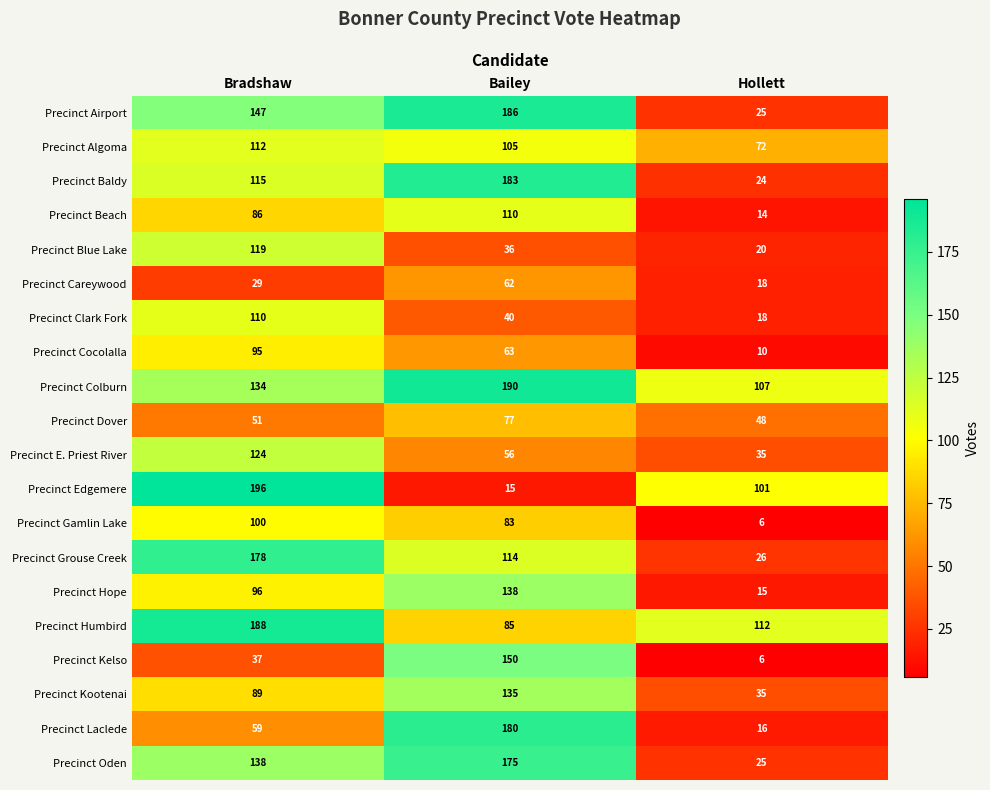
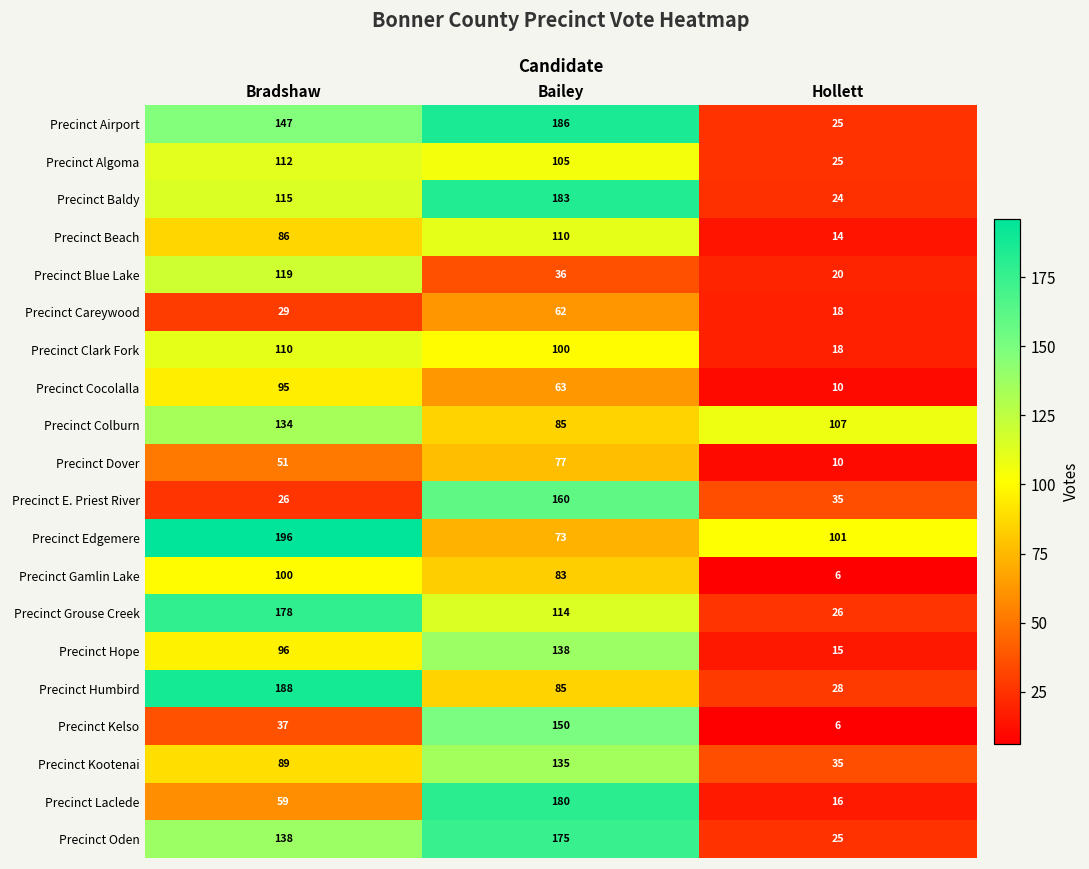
Precinct Algoma, Hollett: 72 -> 25
Precinct Clark Fork, Bailey: 40 -> 100
Precinct Colburn, Bailey: 190 -> 85
Precinct Dover, Hollett: 48 -> 10
Precinct E. Priest River, Bradshaw: 124 -> 26
Precinct E. Priest River, Bailey: 56 -> 160
Precinct Edgemere, Bailey: 15 -> 73
Precinct Humbird, Hollett: 112 -> 28
